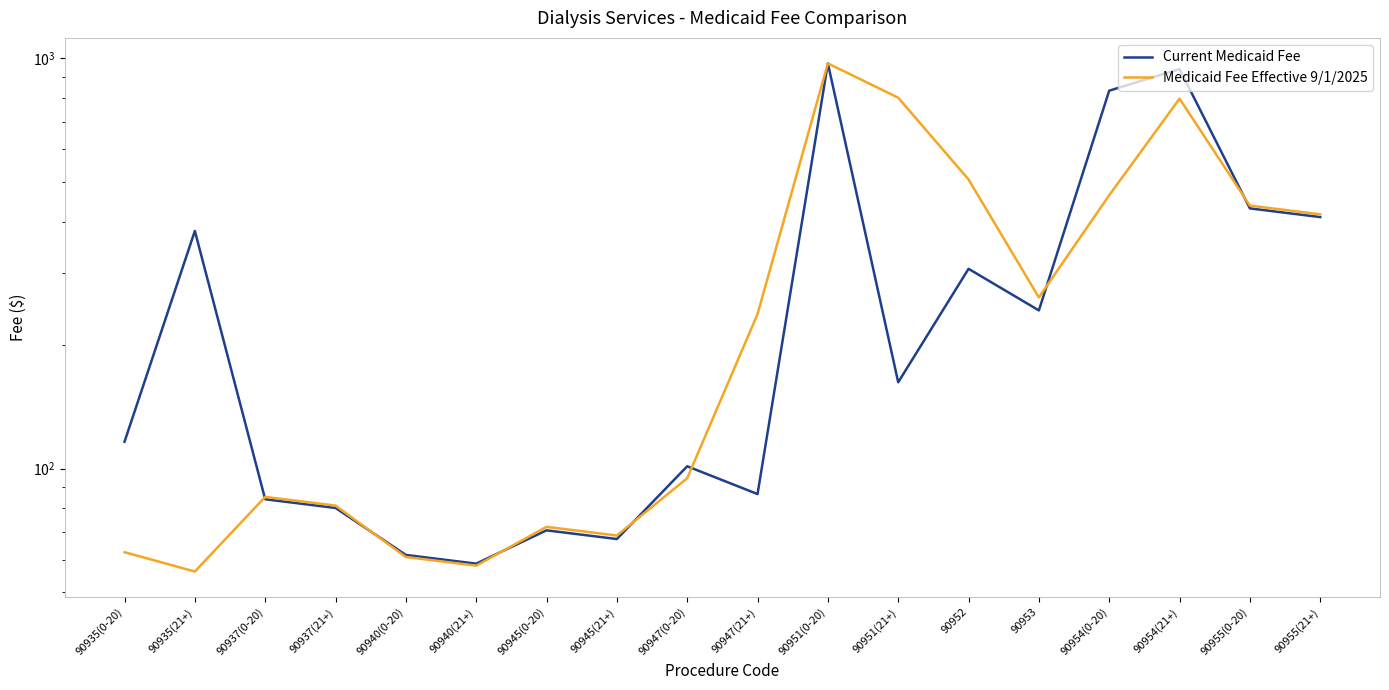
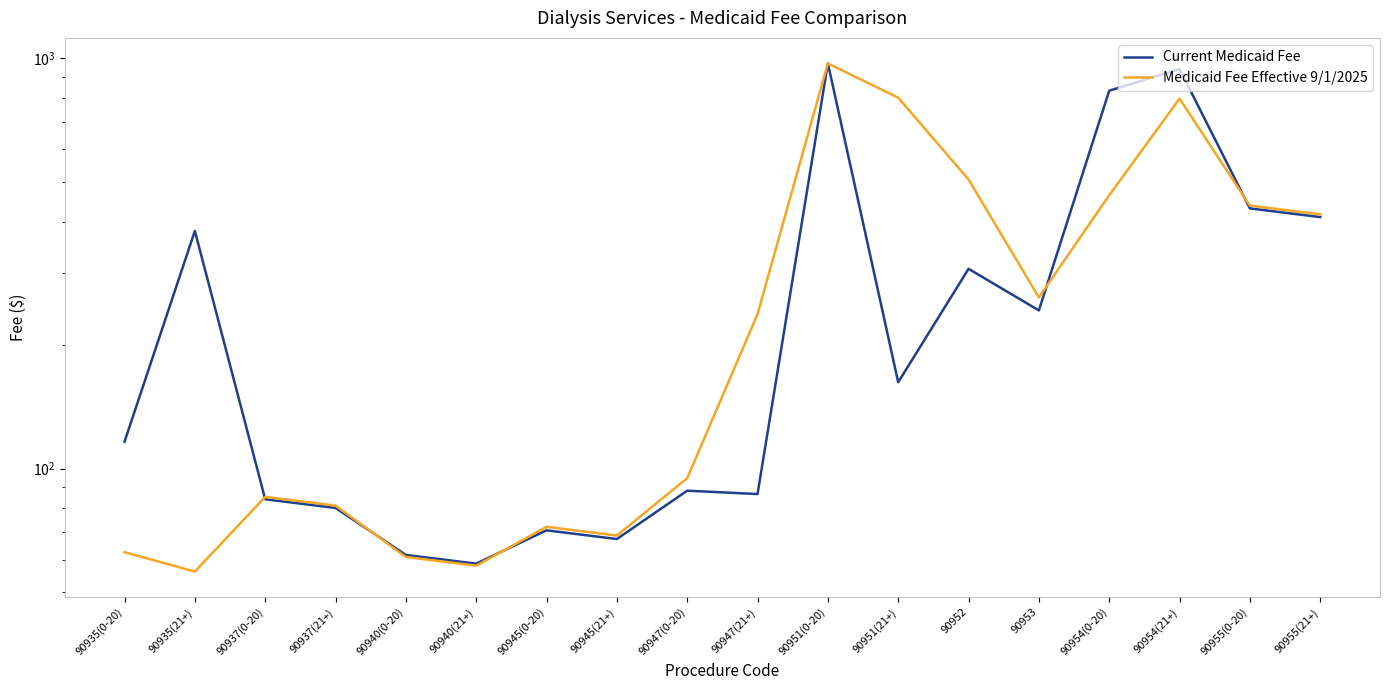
Current Medicaid Fee, 90947(0-20): 101 -> 88
